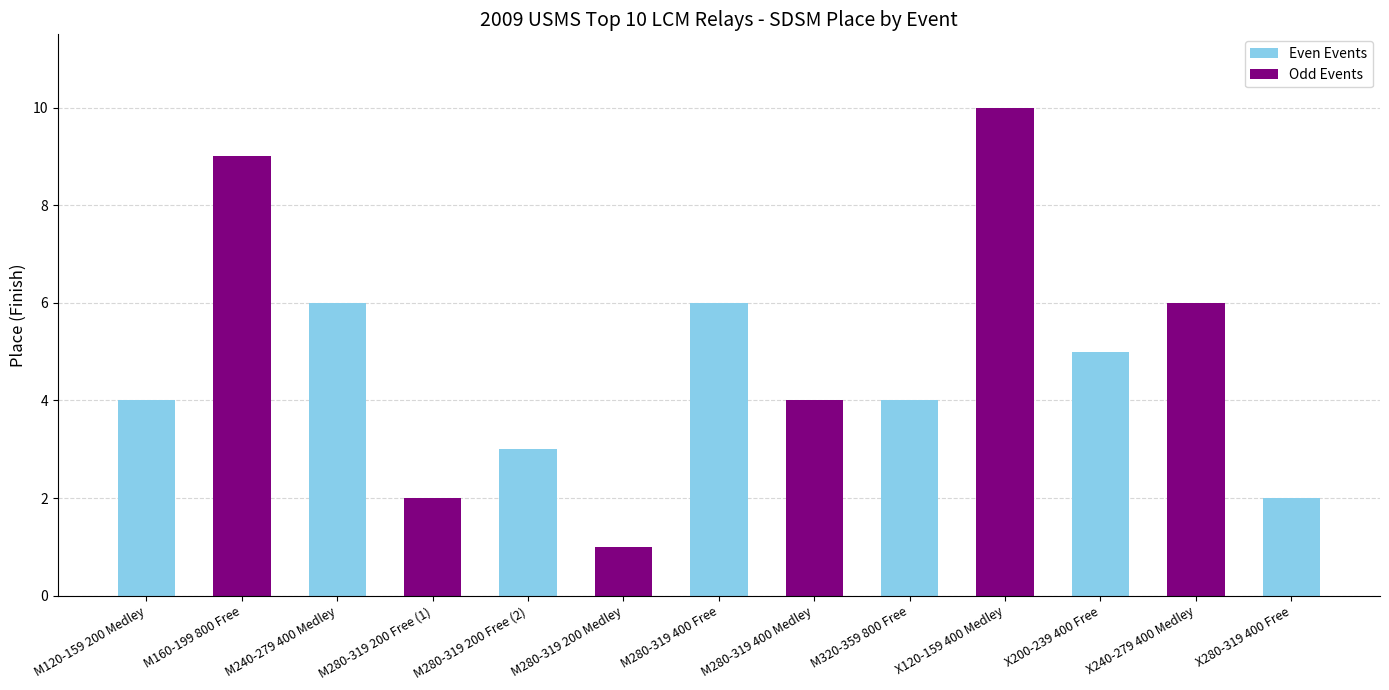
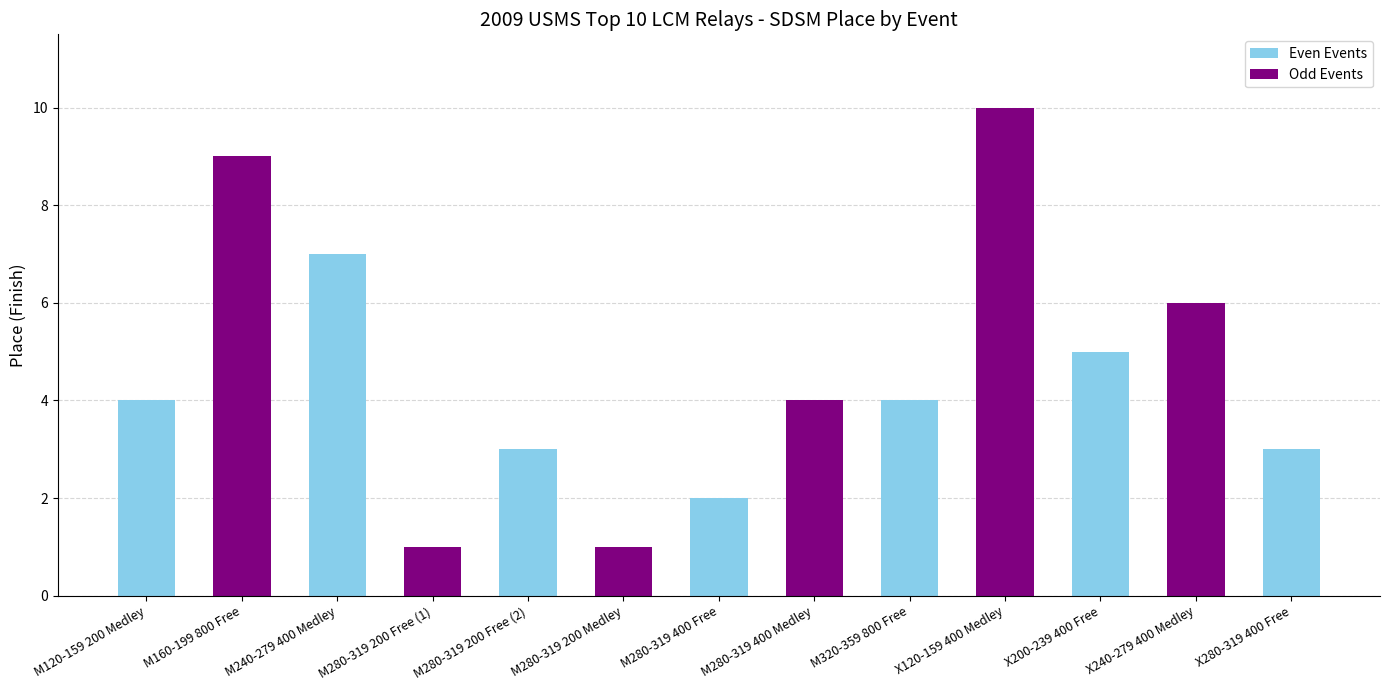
M240-279 400 Medley: 6 -> 7
M280-319 200 Free (1): 2 -> 1
M280-319 400 Free: 6 -> 2
X280-319 400 Free: 2 -> 3
